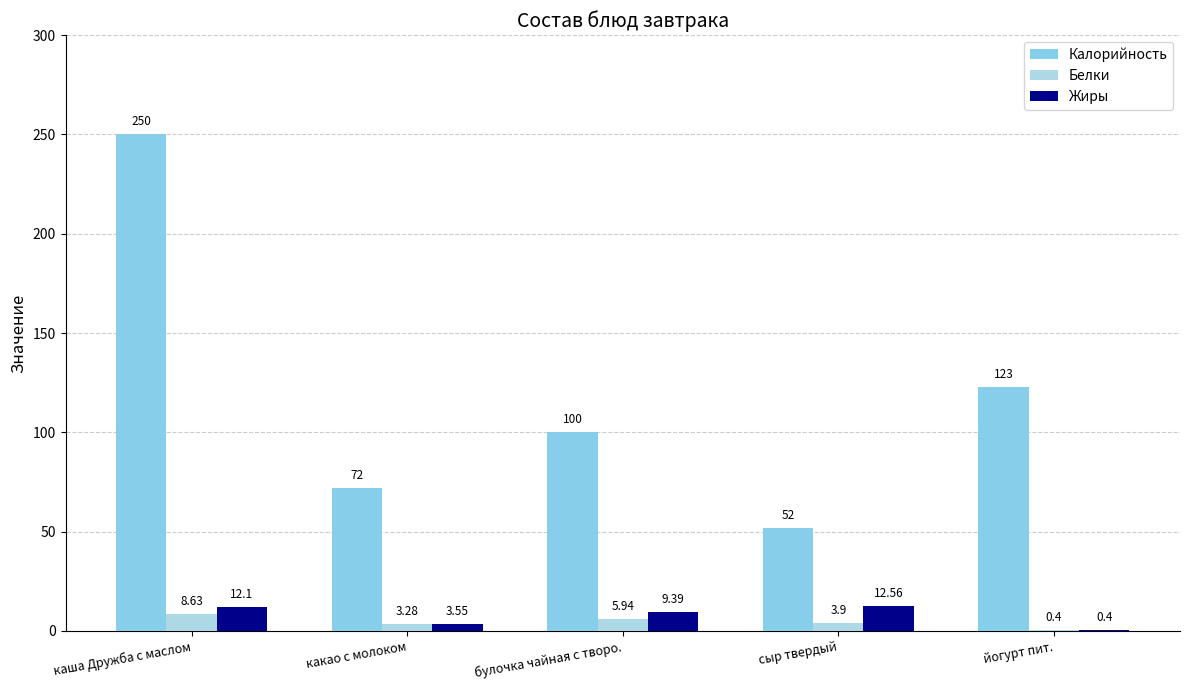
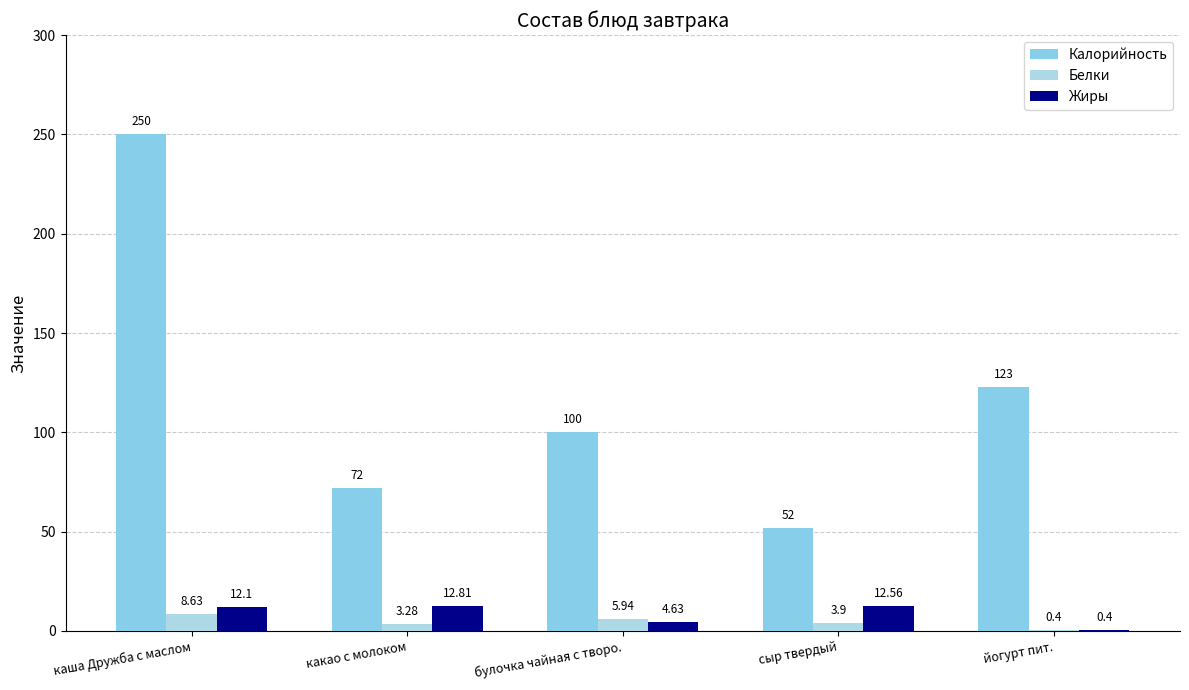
Жиры, какао с молоком: 3.55 -> 12.81
Жиры, булочка чайная с творо.: 9.39 -> 4.63
